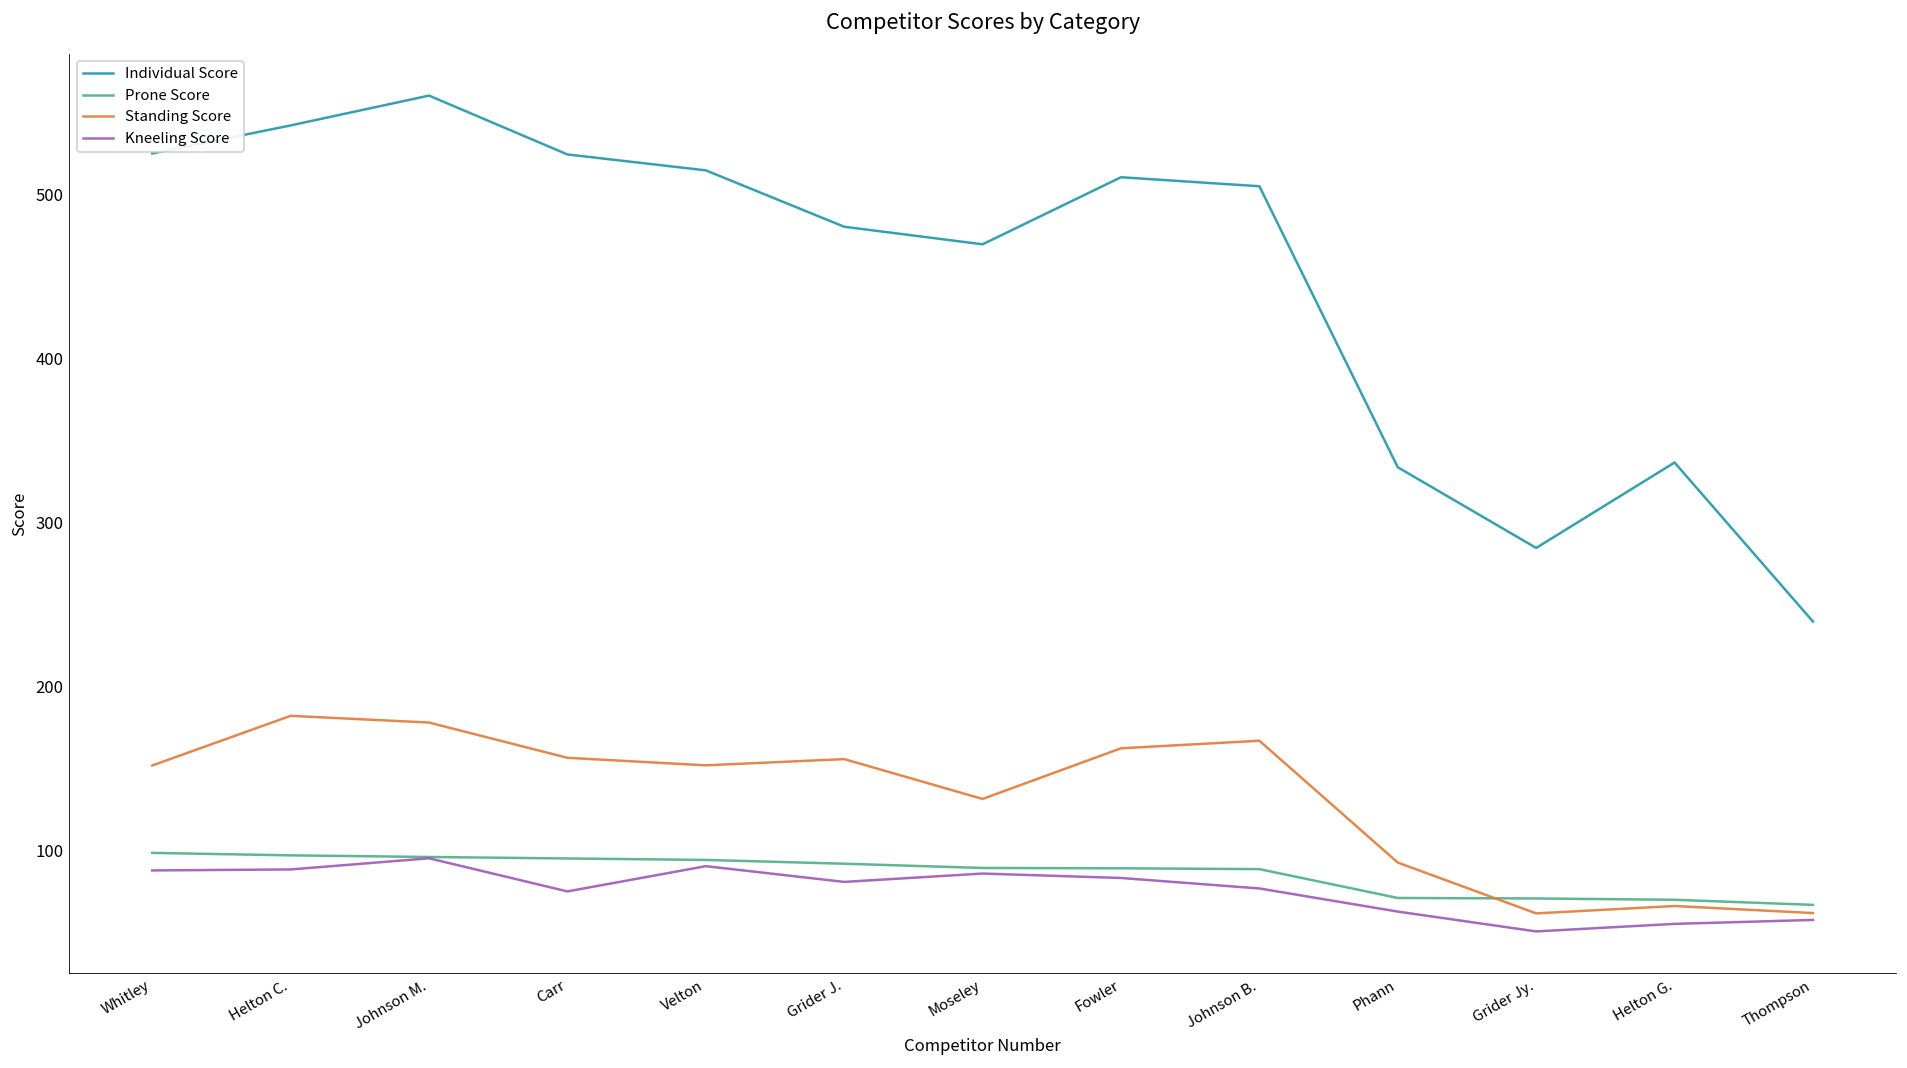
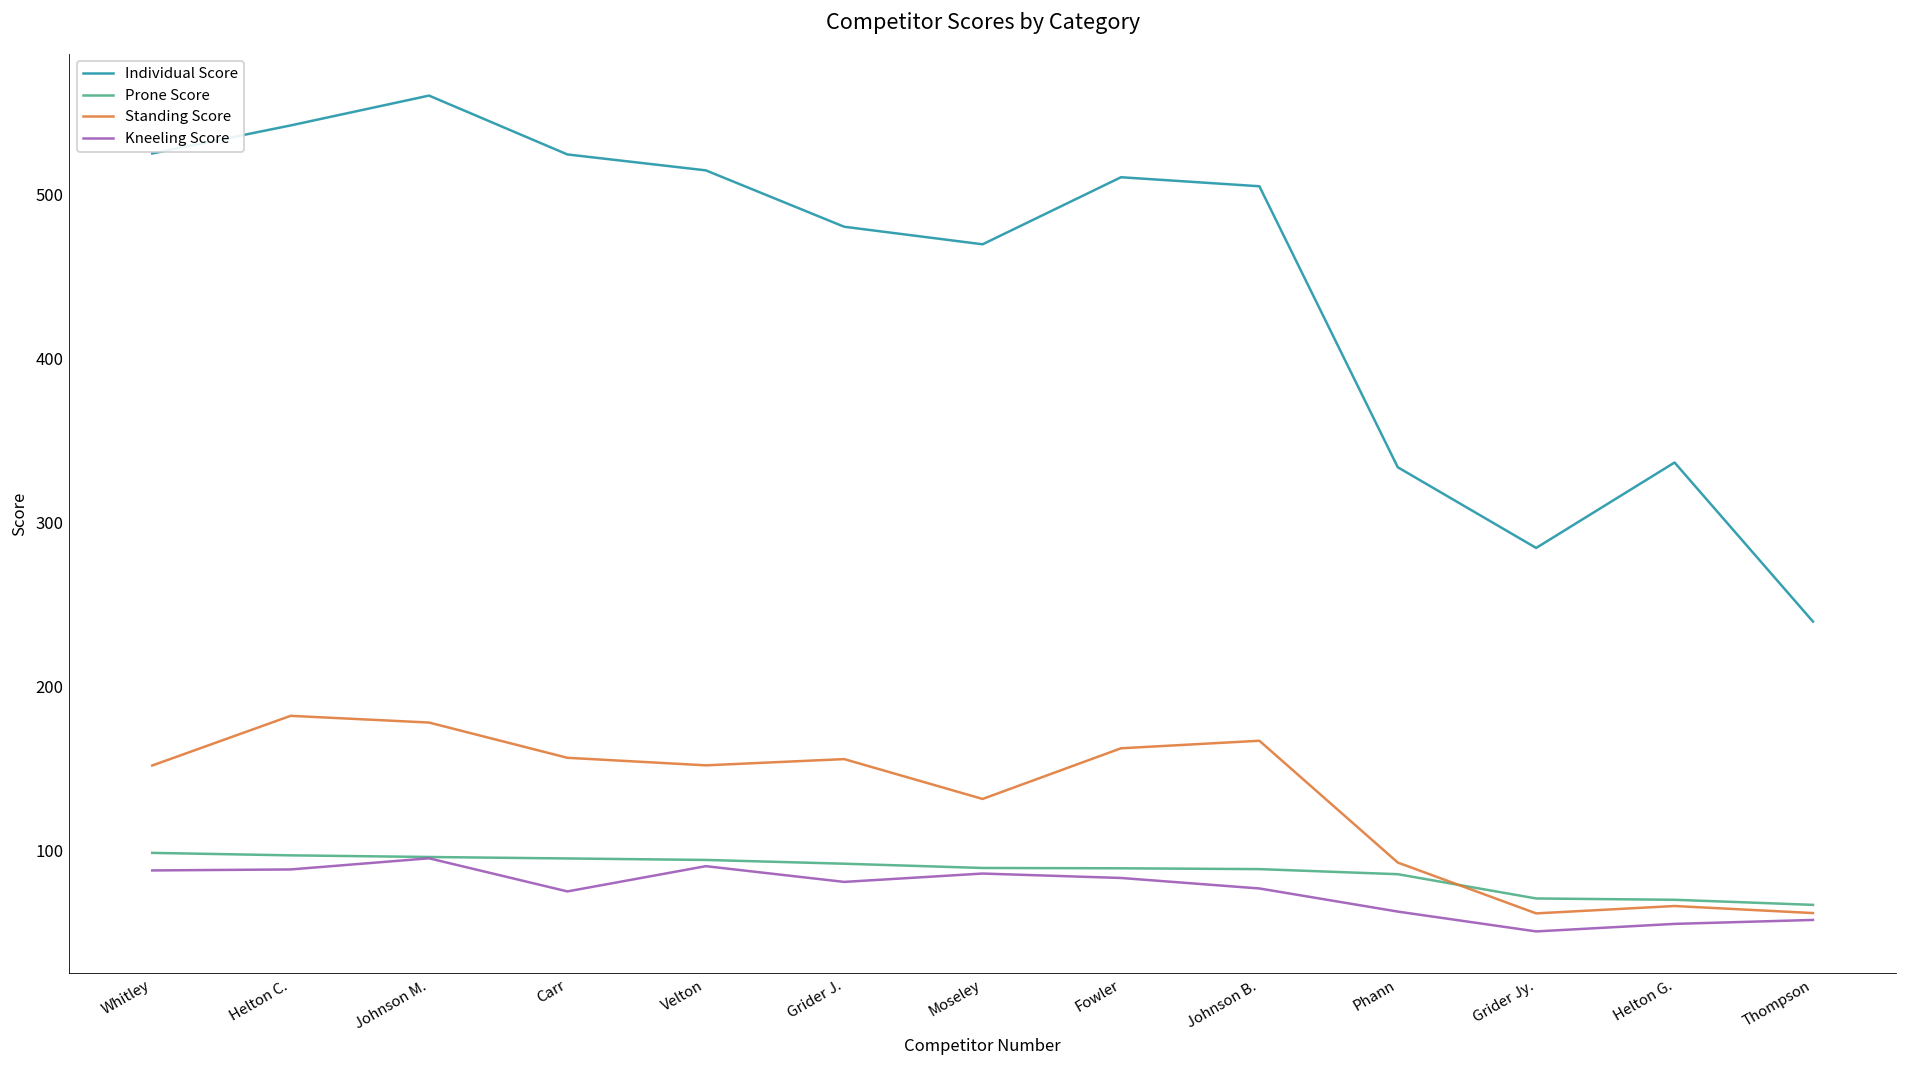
Prone Score, Phann: 71 -> 86
